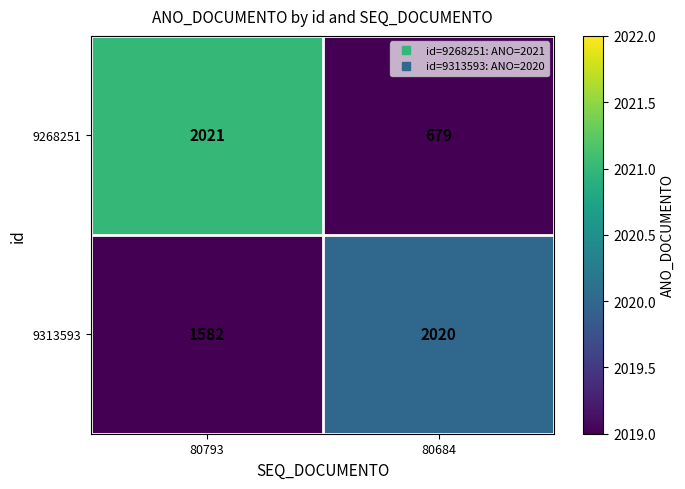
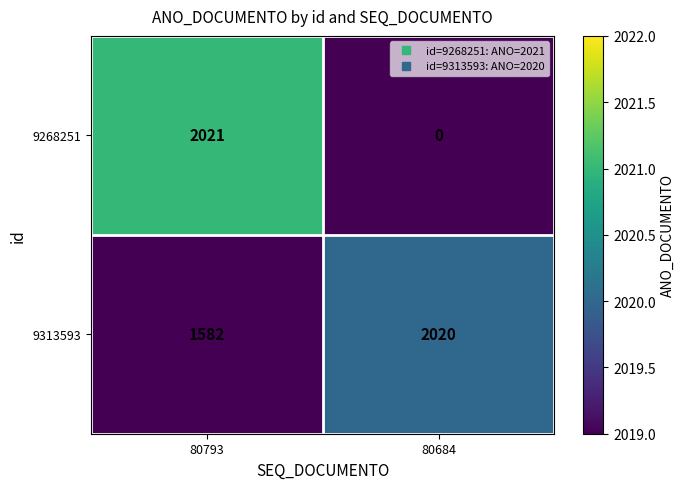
9268251, 80684: 679 -> 0
